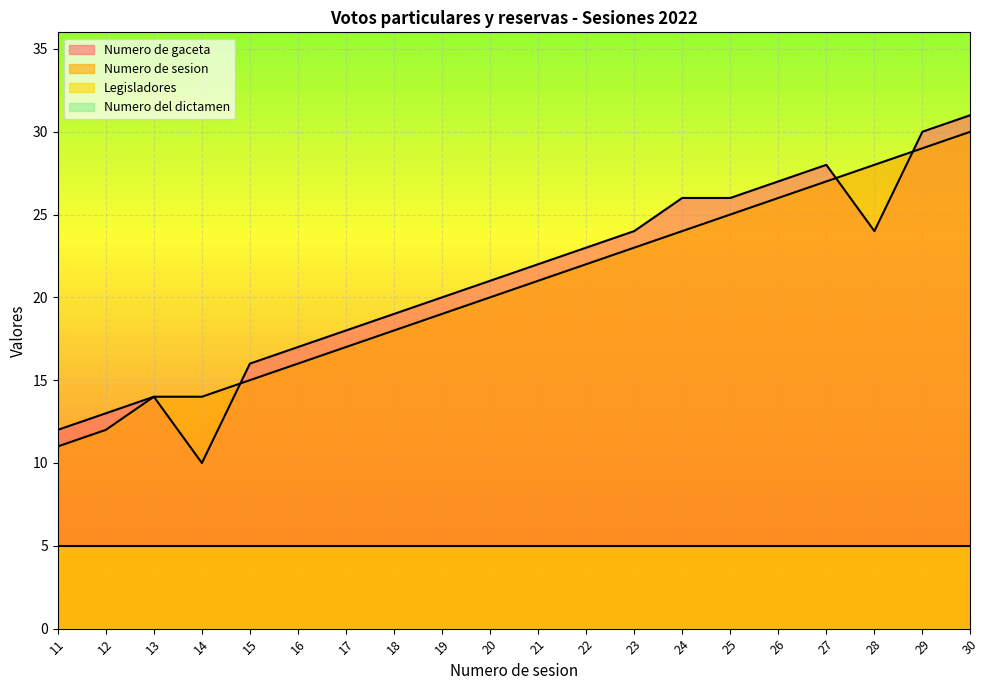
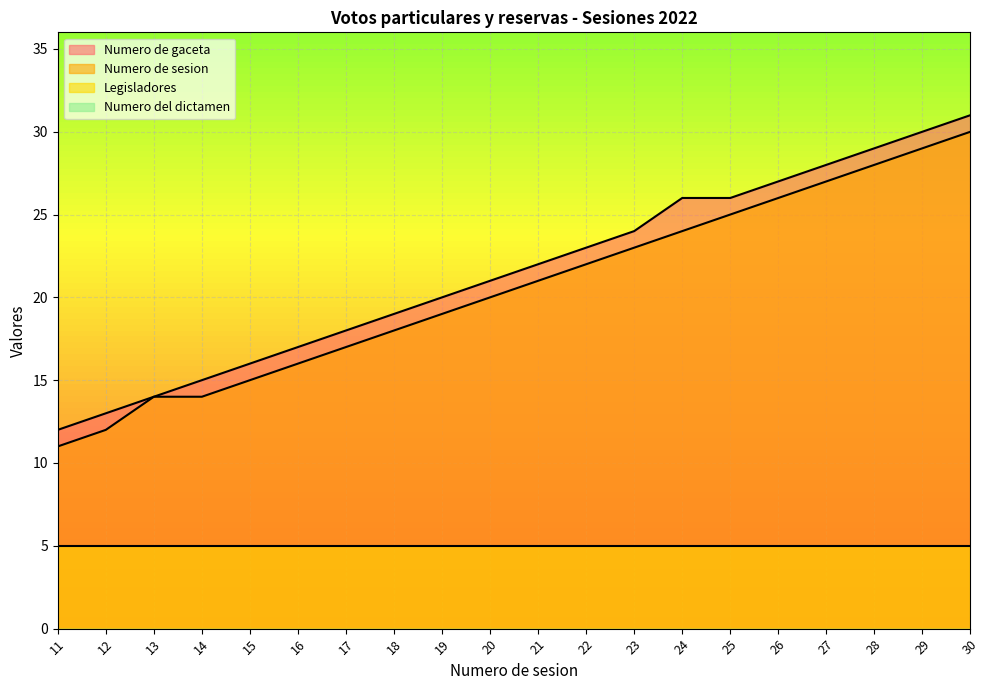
Numero de gaceta, 14: 10 -> 15
Numero de gaceta, 28: 24 -> 29
